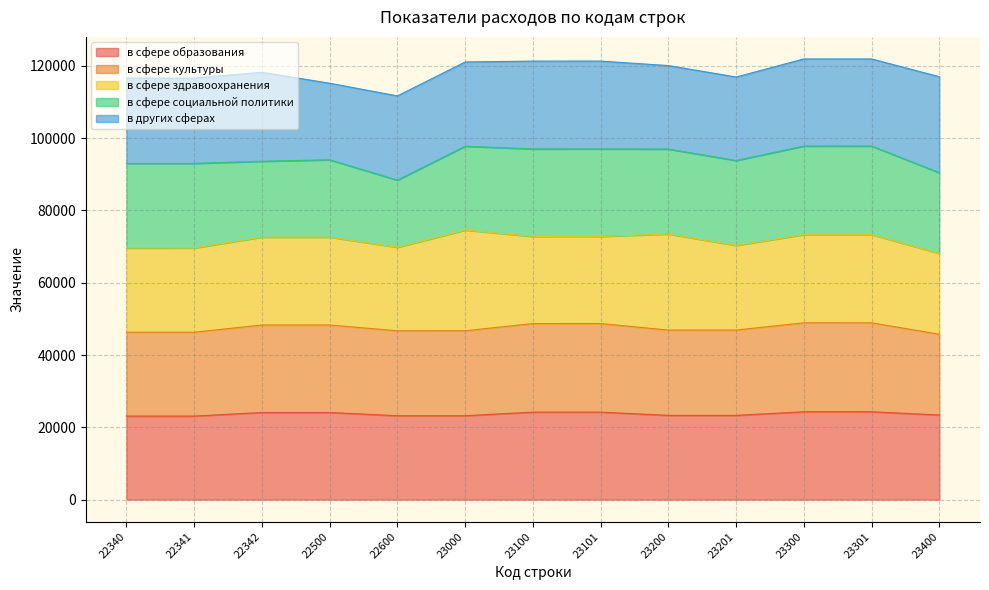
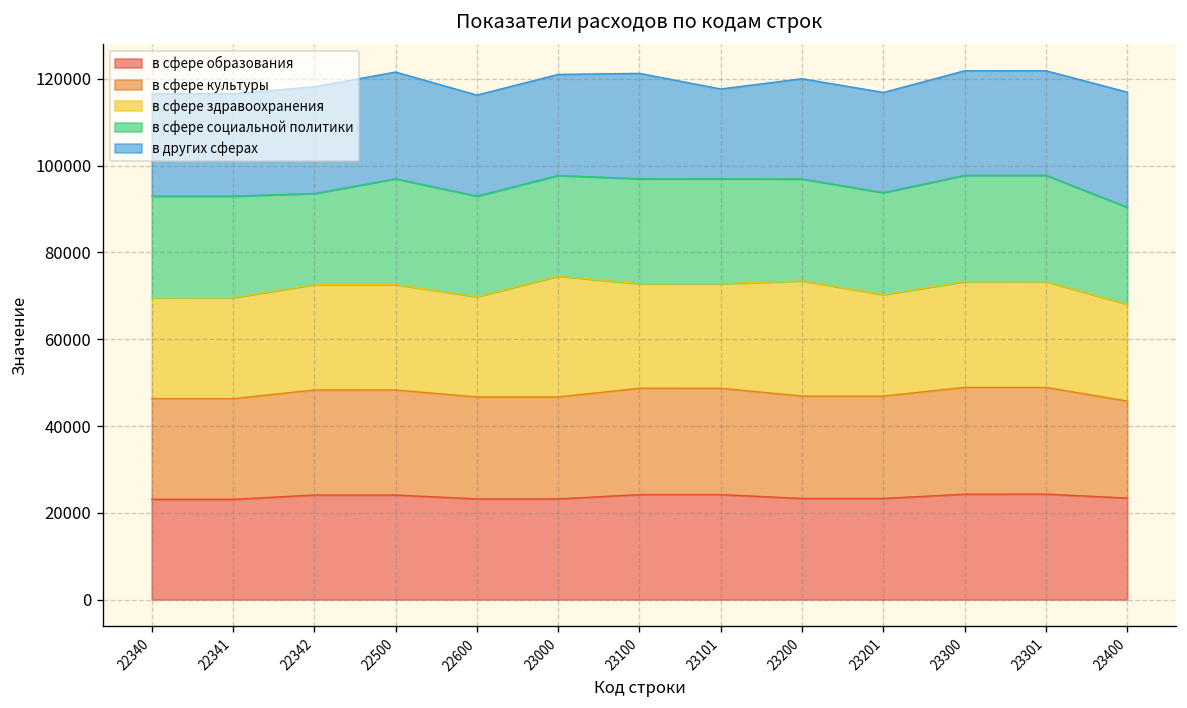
в сфере социальной политики, 22500: 21000 -> 24000
в других сферах, 22500: 21000 -> 25000
в сфере социальной политики, 22600: 19000 -> 23000
в других сферах, 23101: 24000 -> 21000
